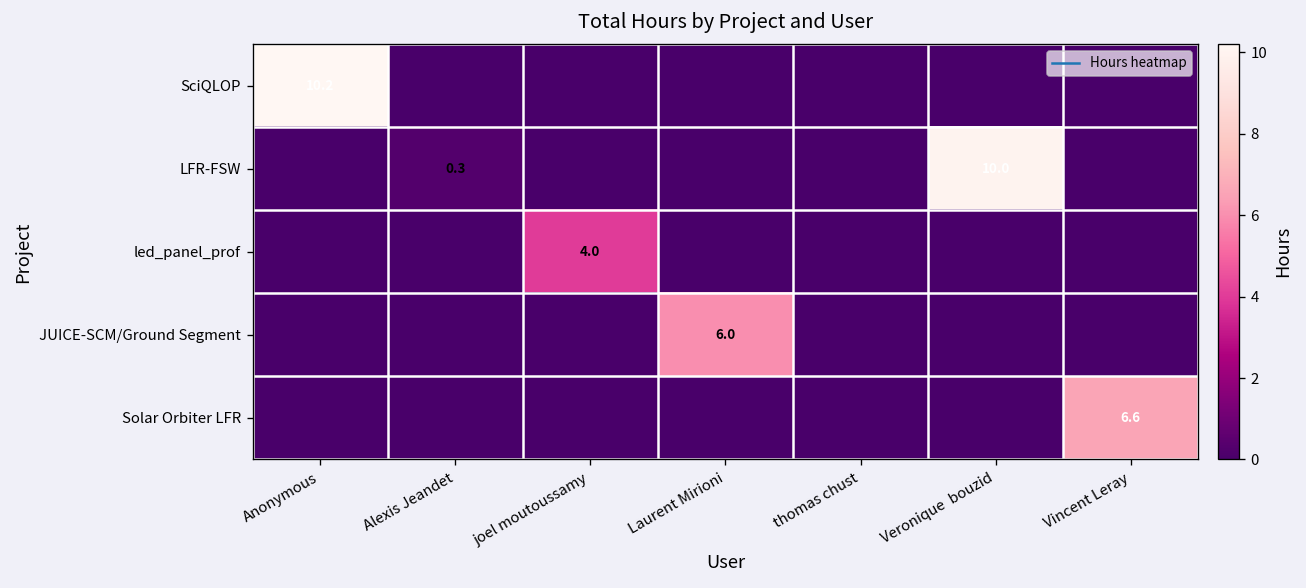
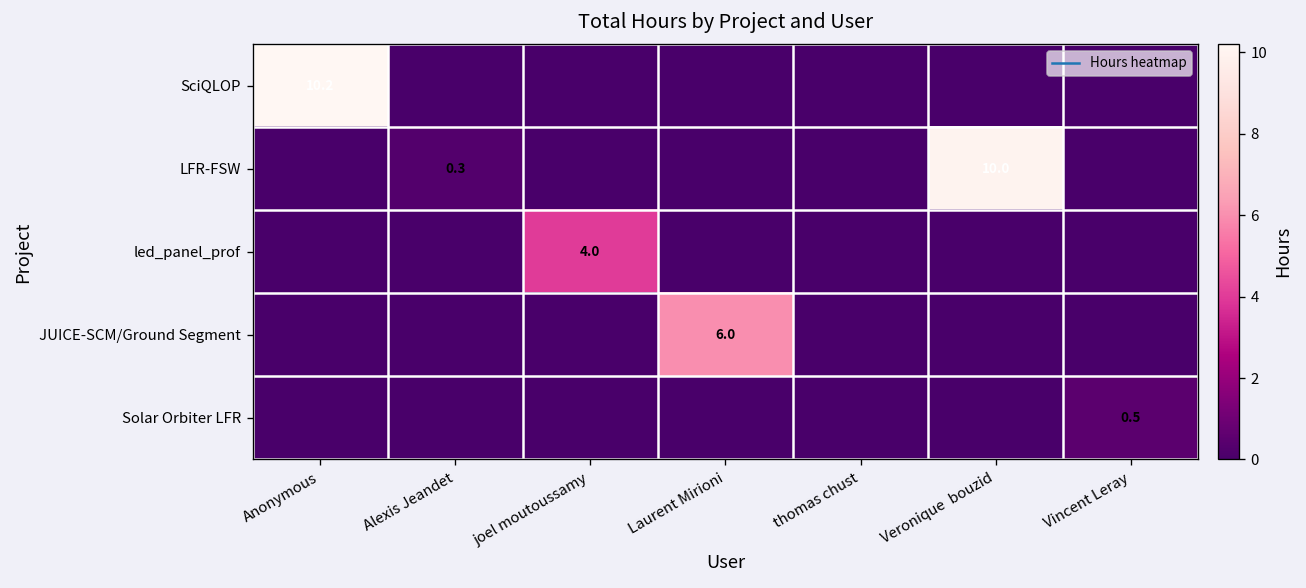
Solar Orbiter LFR, Vincent Leray: 6.6 -> 0.5
